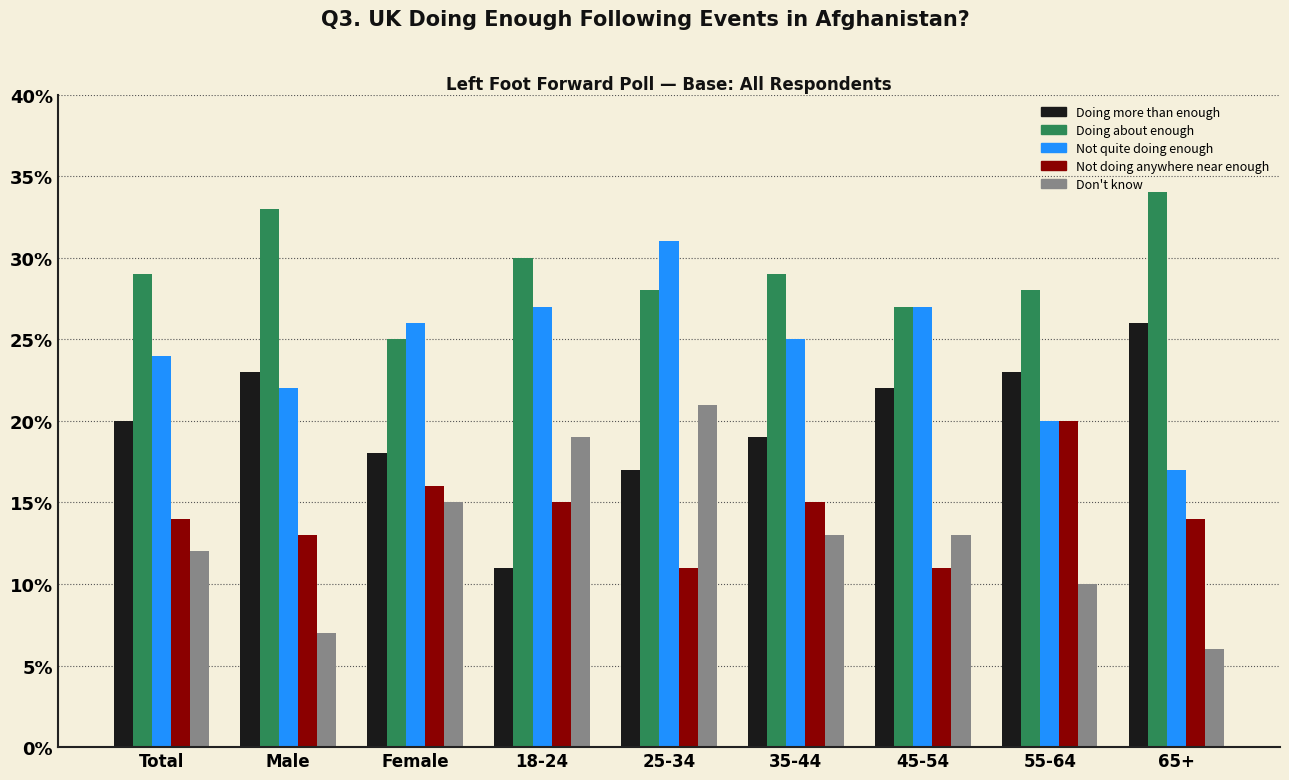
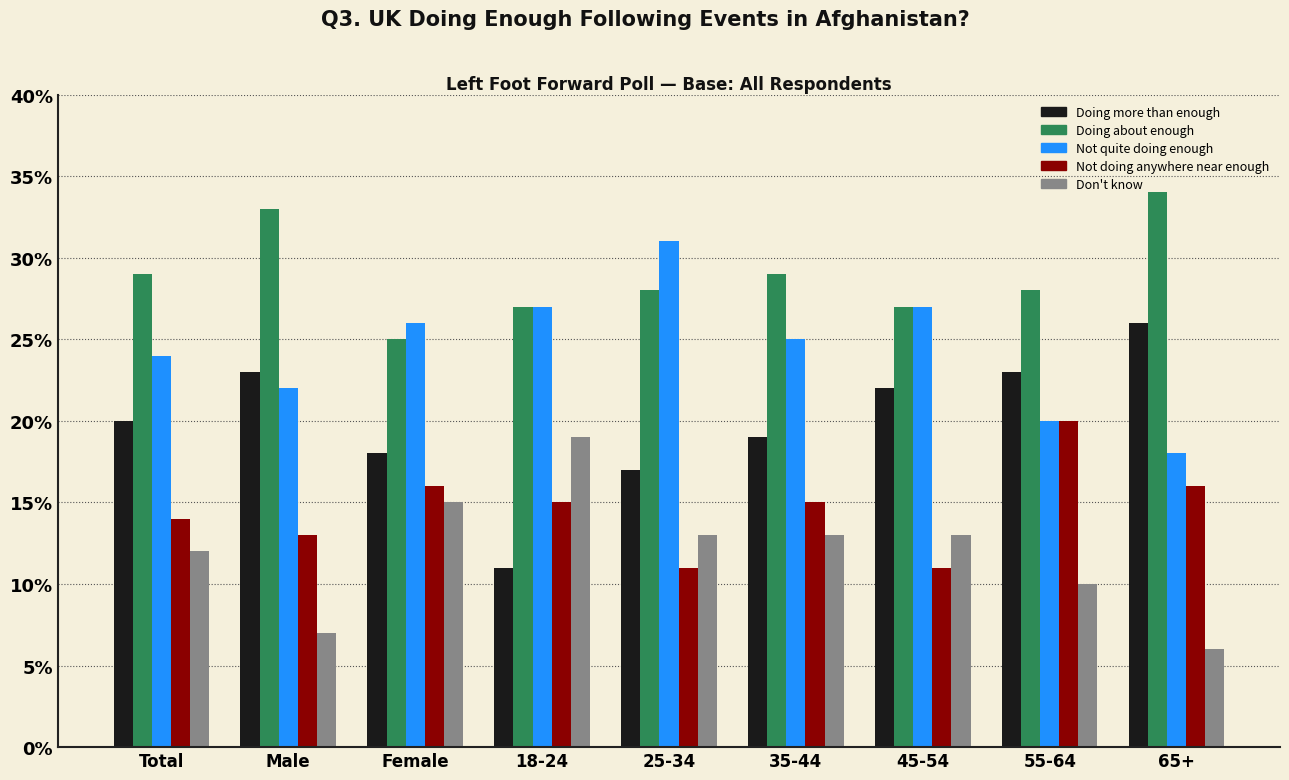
Doing about enough, 18-24: 30.0% -> 27.0%
Don't know, 25-34: 21.0% -> 13.0%
Not quite doing enough, 65+: 17.0% -> 18.0%
Not doing anywhere near enough, 65+: 14.0% -> 16.0%
